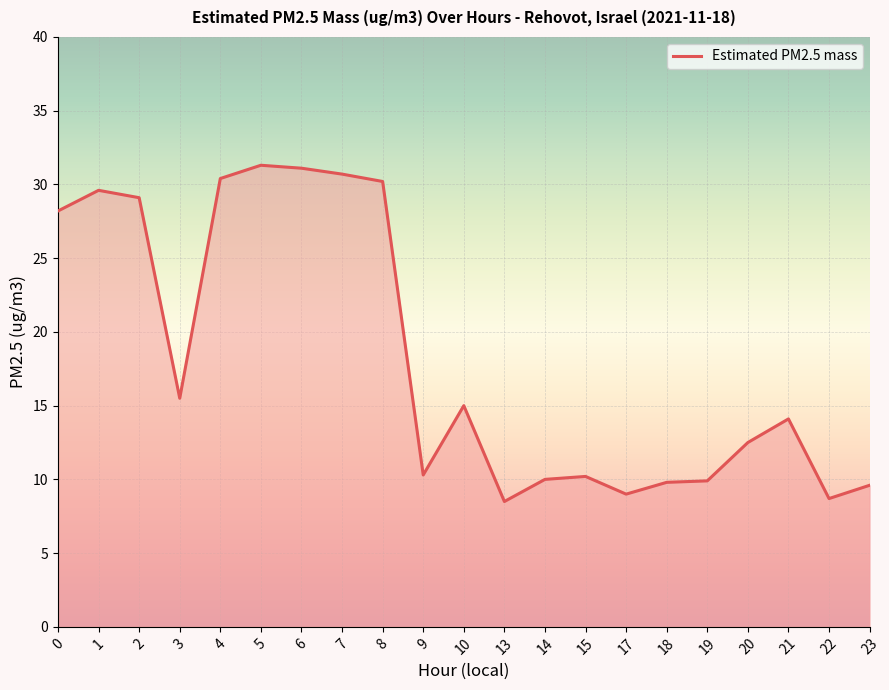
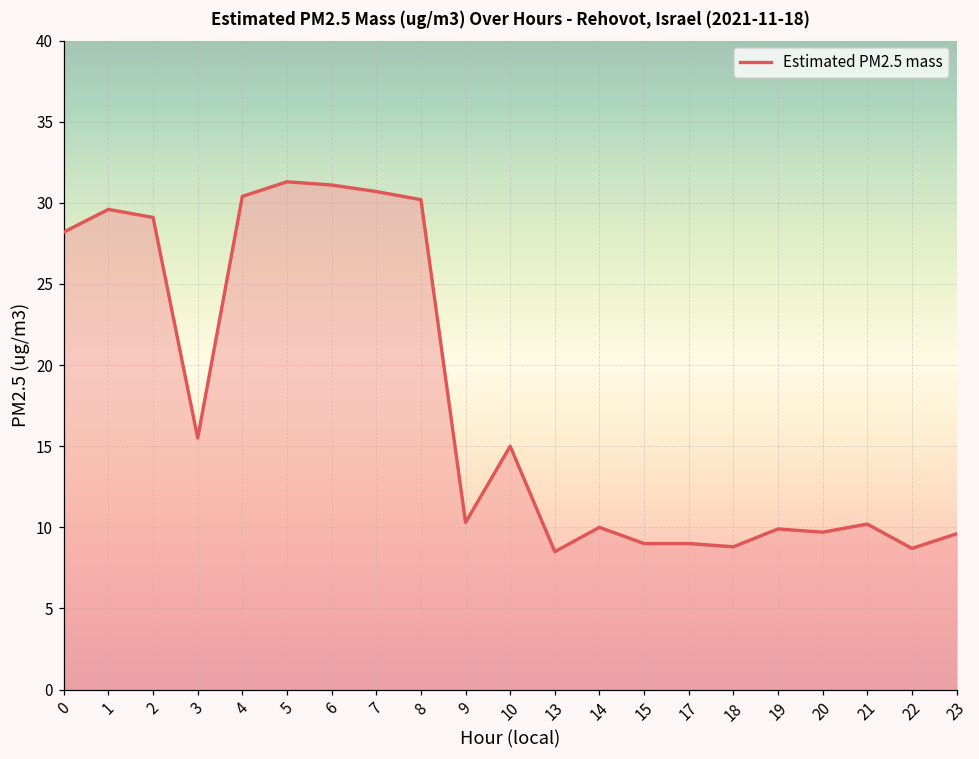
15: 10.2 -> 9.0
18: 9.8 -> 8.8
20: 12.5 -> 9.7
21: 14.1 -> 10.2
